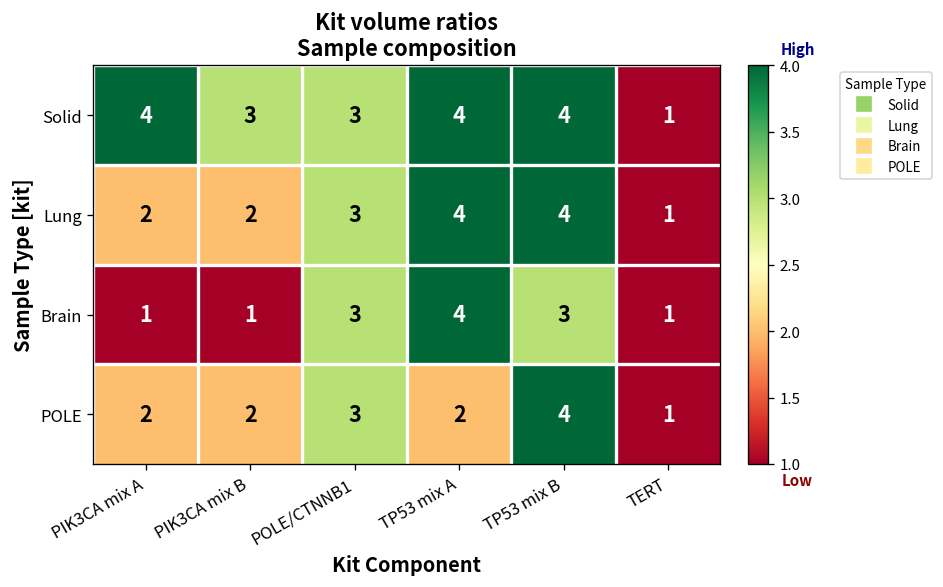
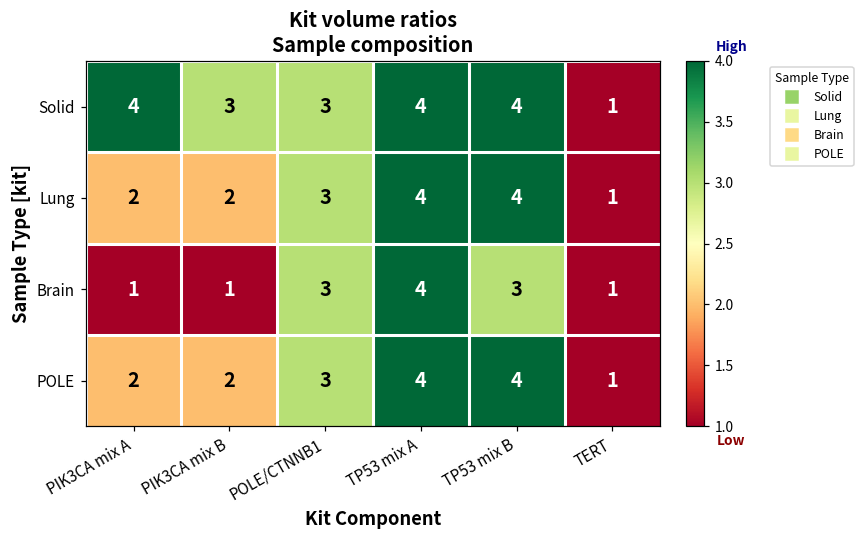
POLE, TP53 mix A: 2 -> 4
